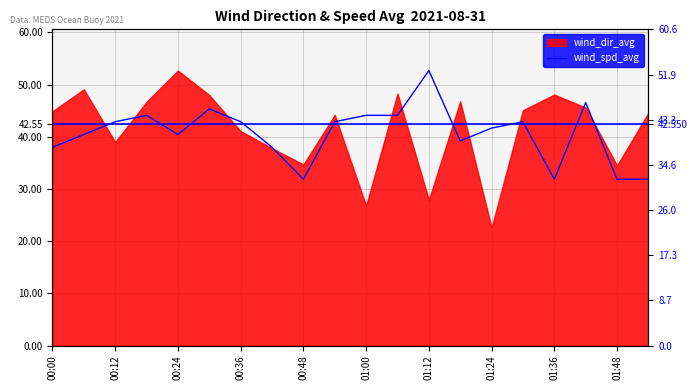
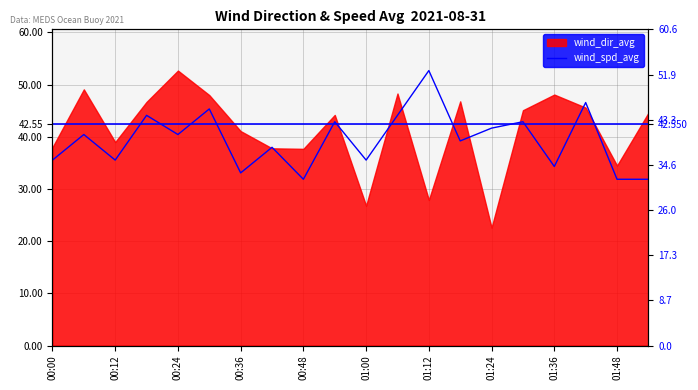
wind_spd_avg, 00:00: 38 -> 36
wind_dir_avg, 00:00: 45 -> 38
wind_spd_avg, 00:12: 43 -> 36
wind_spd_avg, 00:36: 43 -> 33
wind_dir_avg, 00:48: 35 -> 38
wind_spd_avg, 01:00: 44 -> 36
wind_spd_avg, 01:36: 32 -> 34
